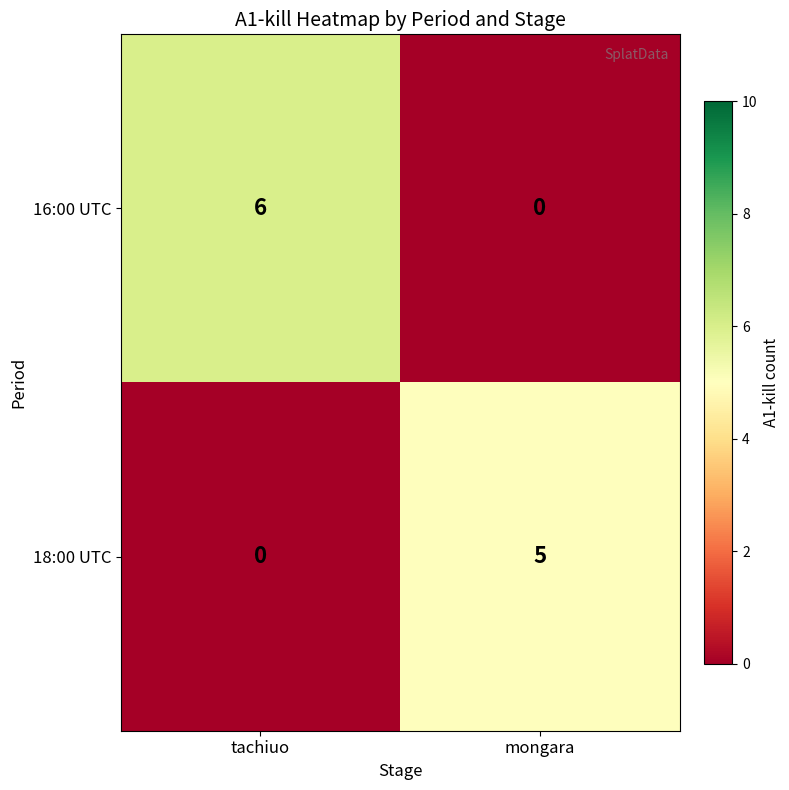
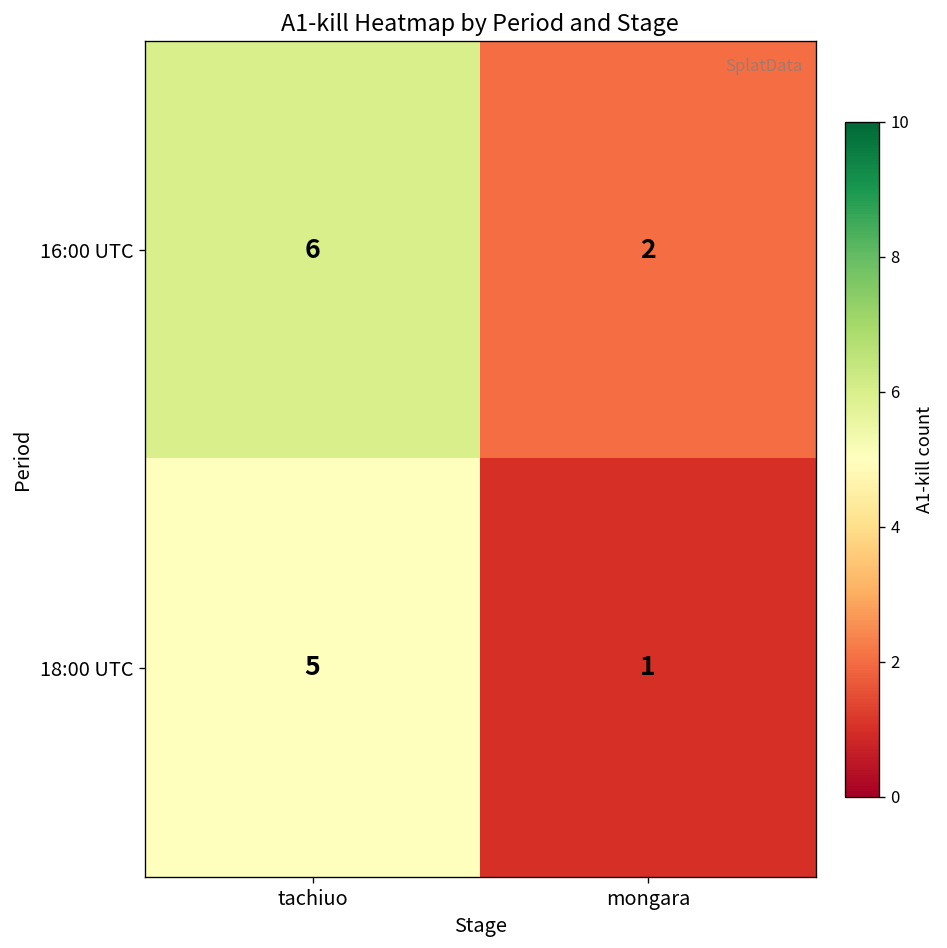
16:00 UTC, mongara: 0 -> 2
18:00 UTC, tachiuo: 0 -> 5
18:00 UTC, mongara: 5 -> 1
